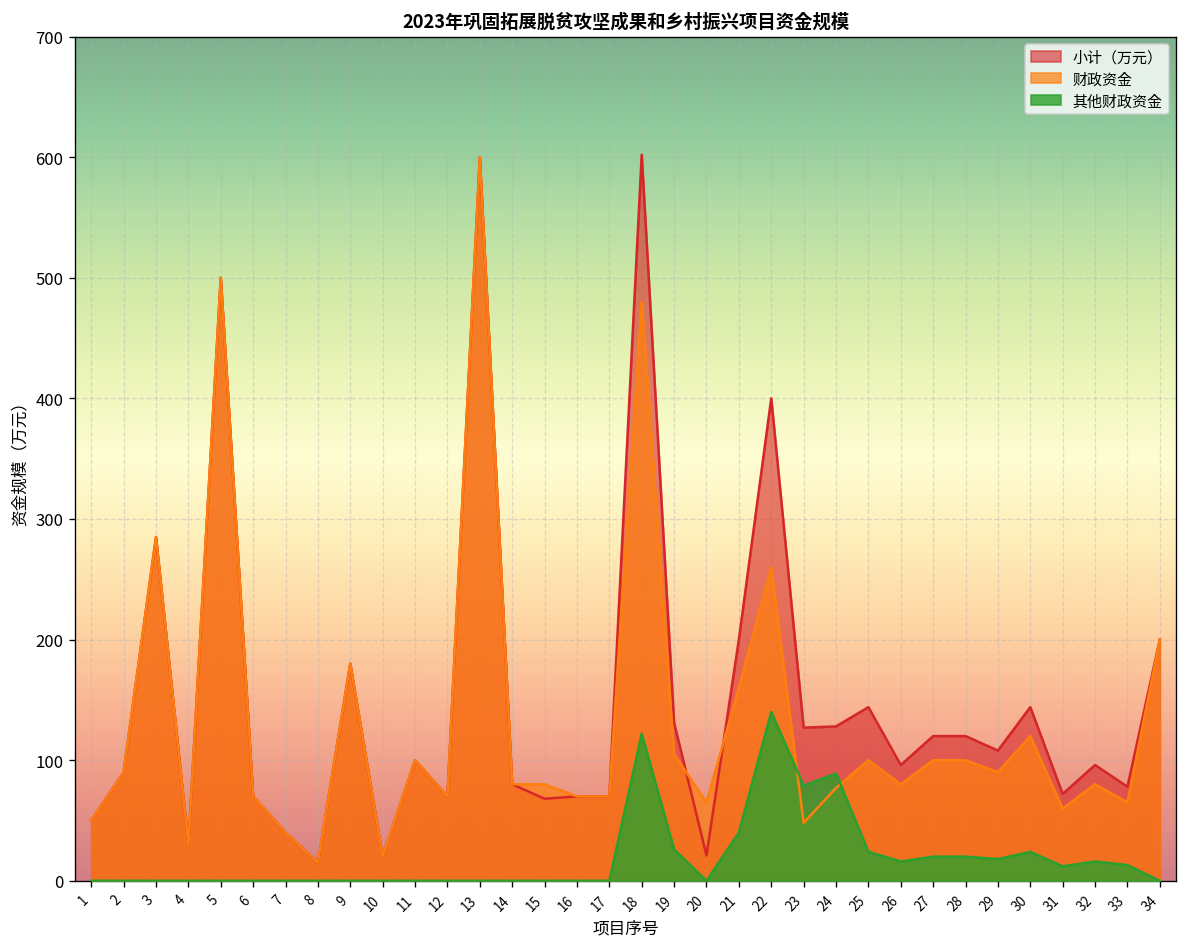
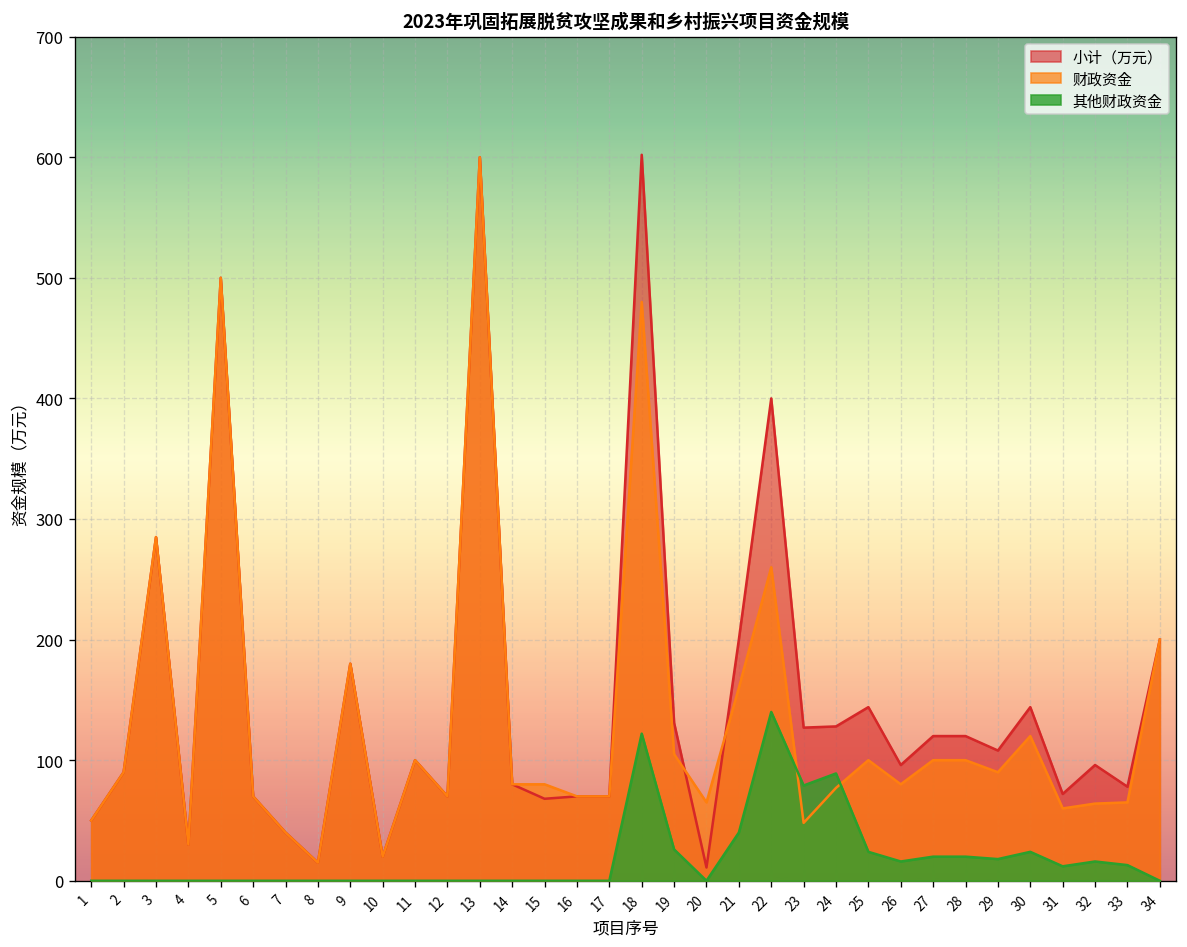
小计（万元）, 20: 21 -> 11
财政资金, 32: 80 -> 64
